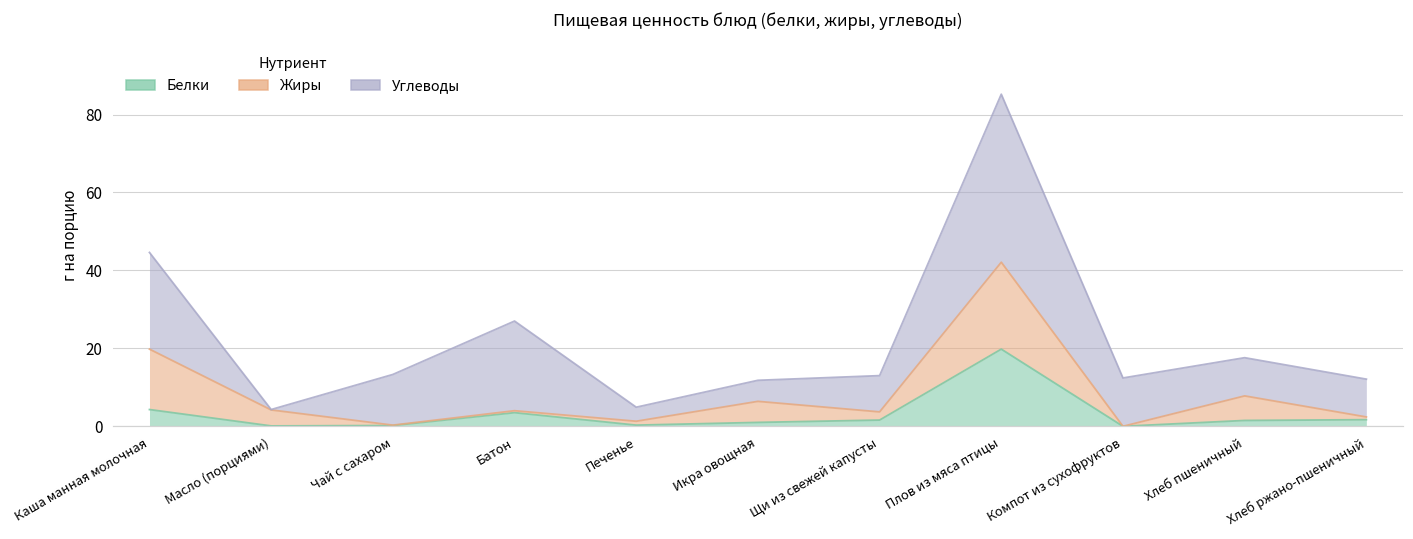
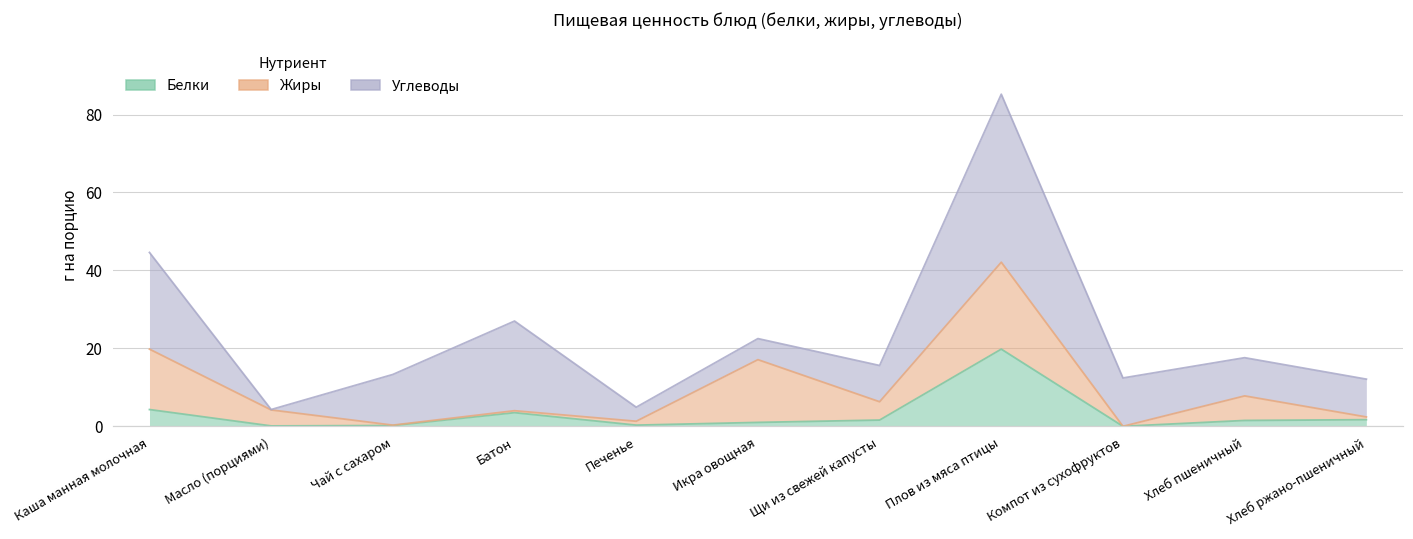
Жиры, Икра овощная: 5 -> 16
Жиры, Щи из свежей капусты: 2 -> 5
